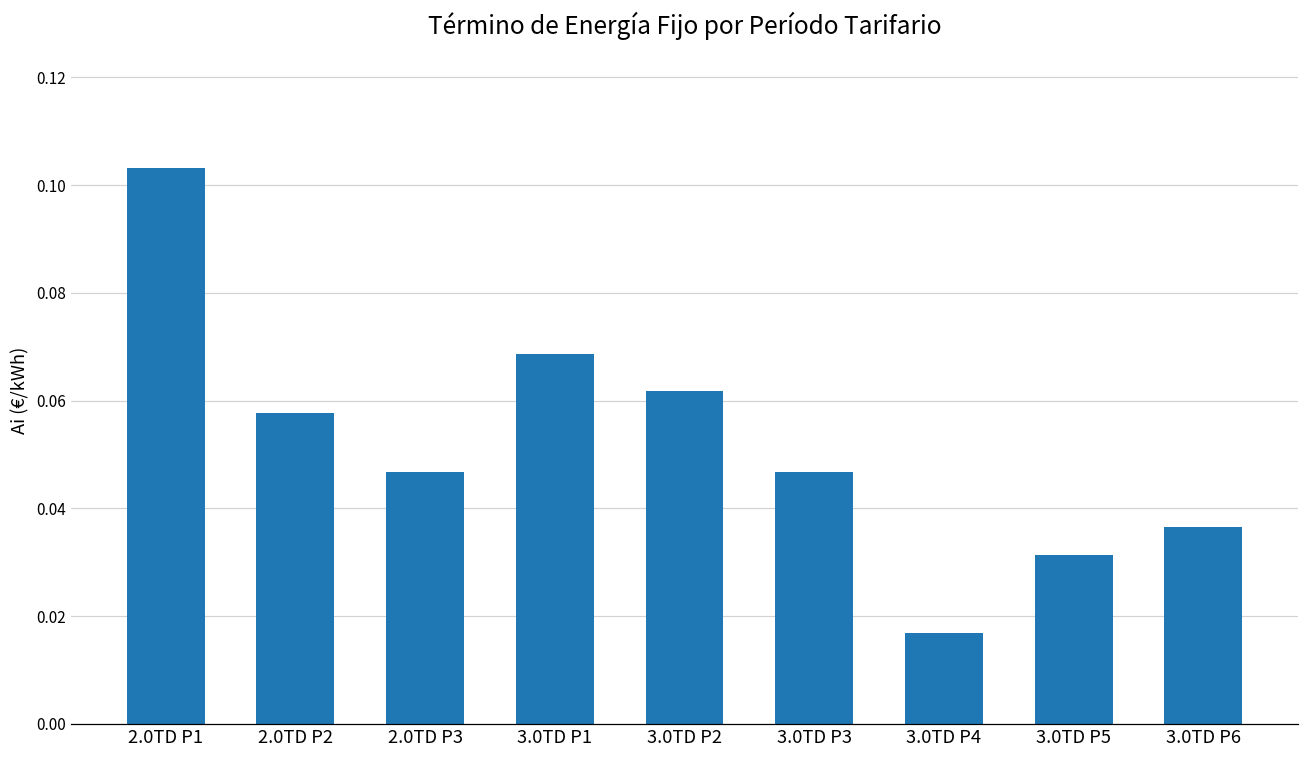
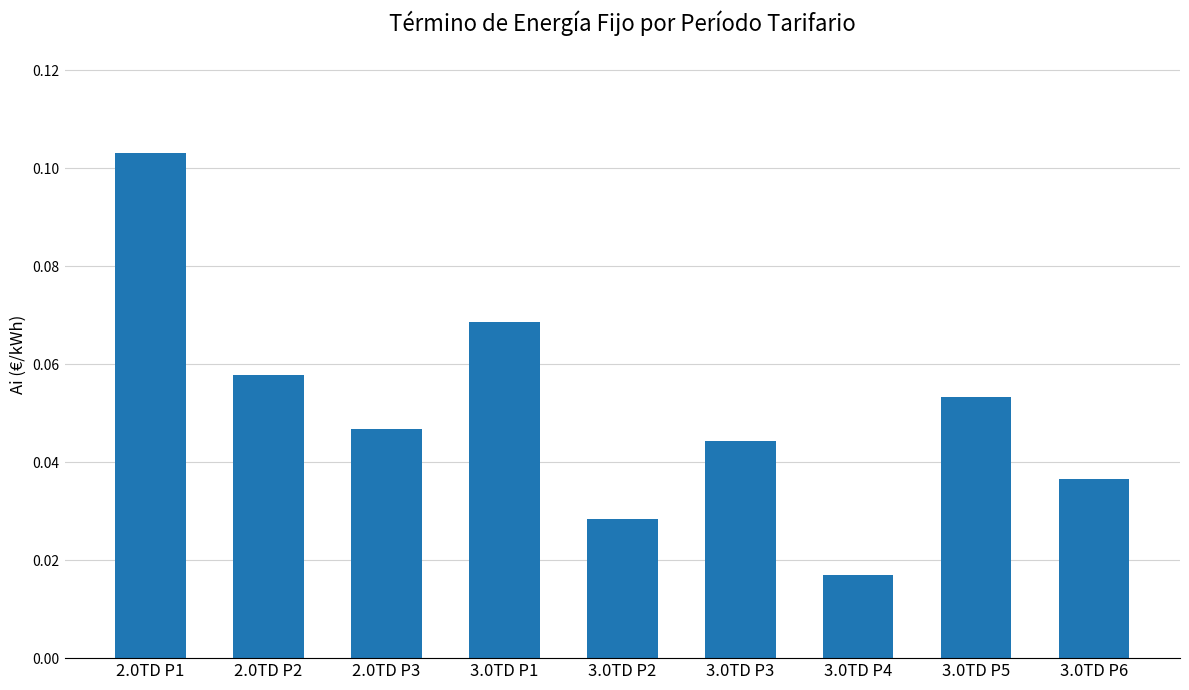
3.0TD P2: 0.062 -> 0.028
3.0TD P3: 0.047 -> 0.044
3.0TD P5: 0.031 -> 0.053
